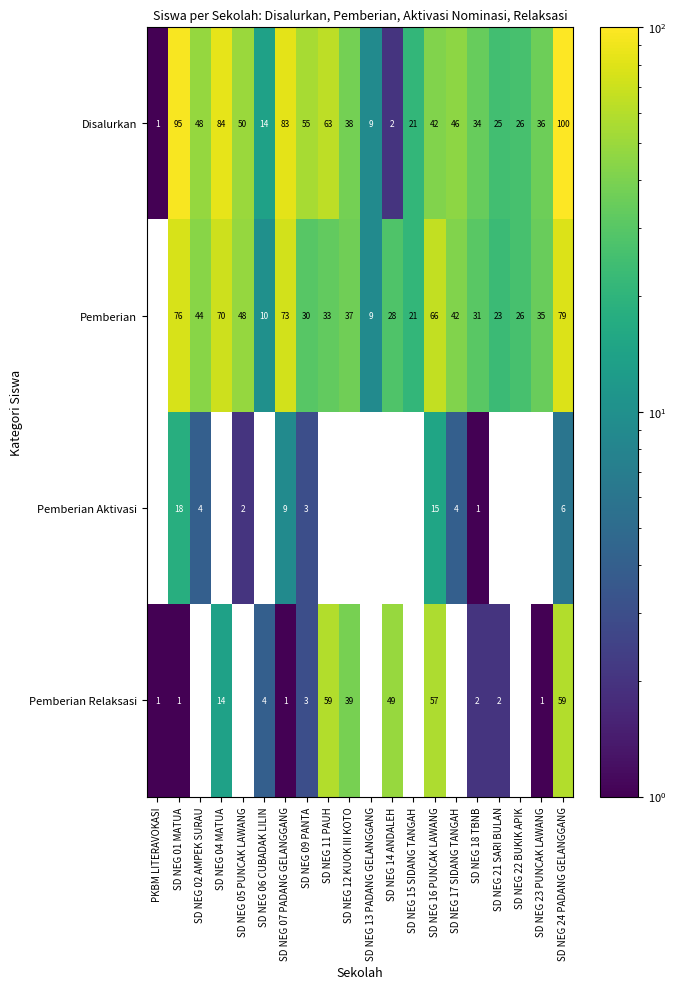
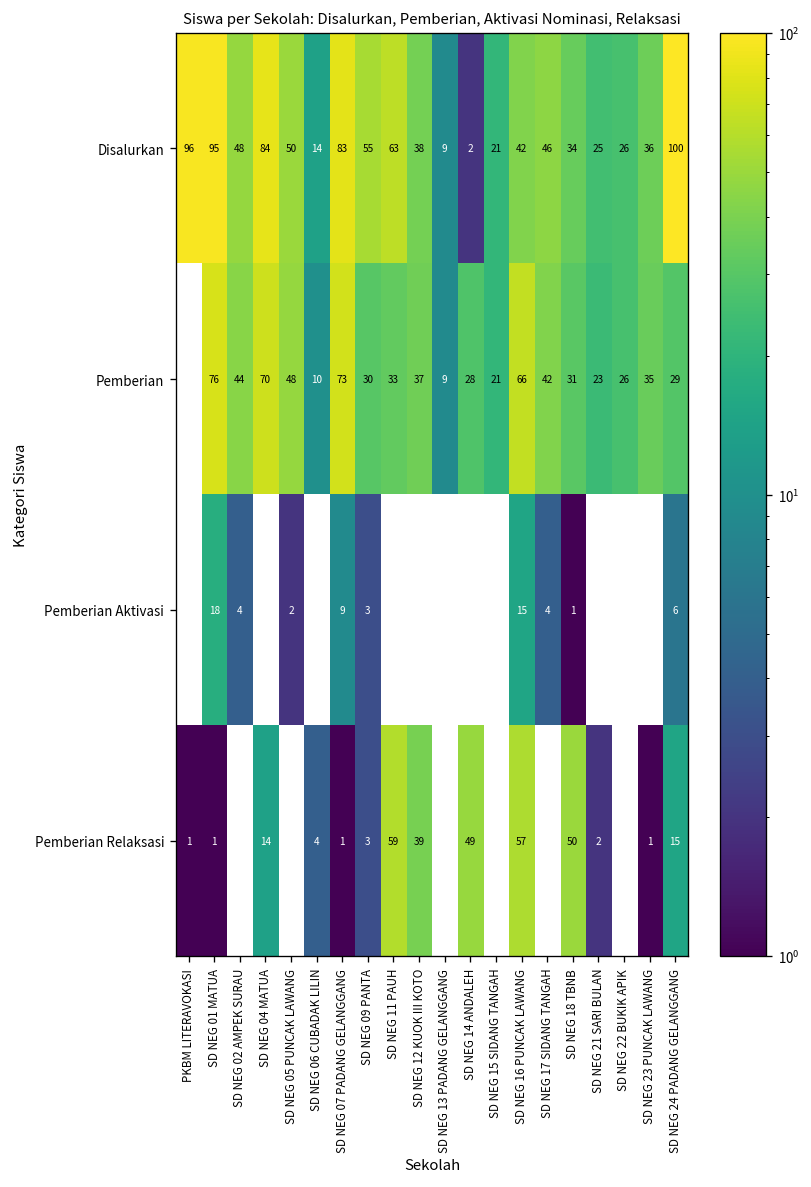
Disalurkan, PKBM LITERAVOKASI: 1 -> 96
Pemberian, SD NEG 24 PADANG GELANGGANG: 79 -> 29
Pemberian Relaksasi, SD NEG 18 TBNB: 2 -> 50
Pemberian Relaksasi, SD NEG 24 PADANG GELANGGANG: 59 -> 15
